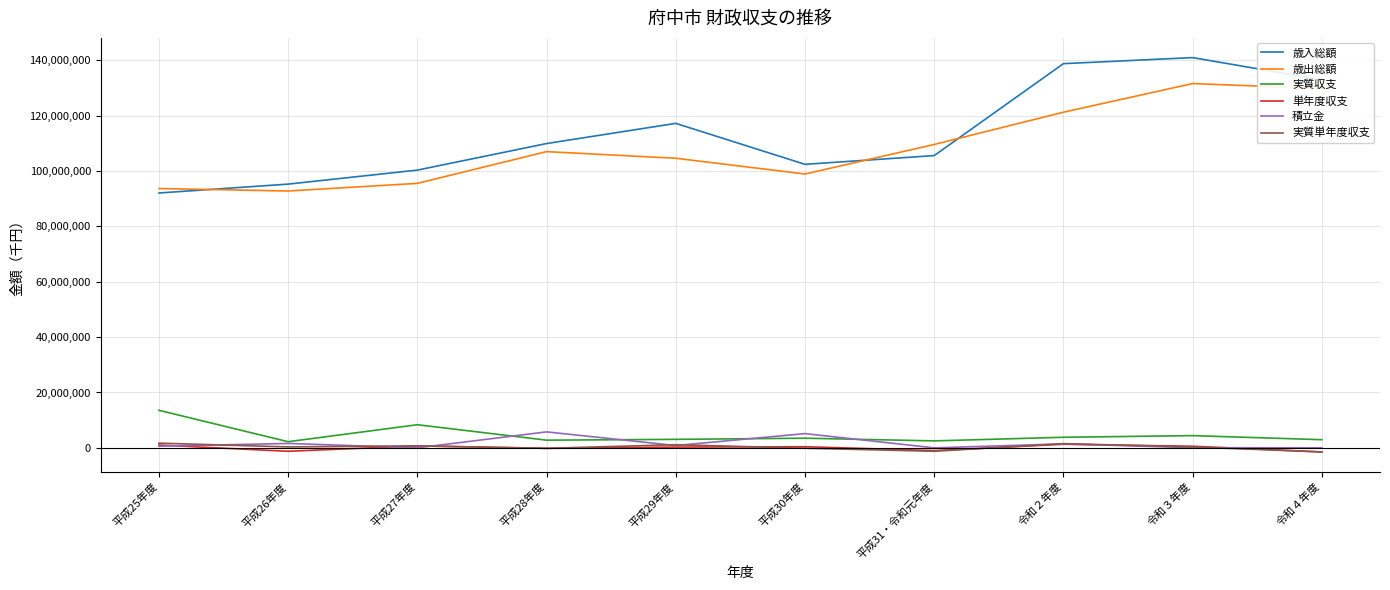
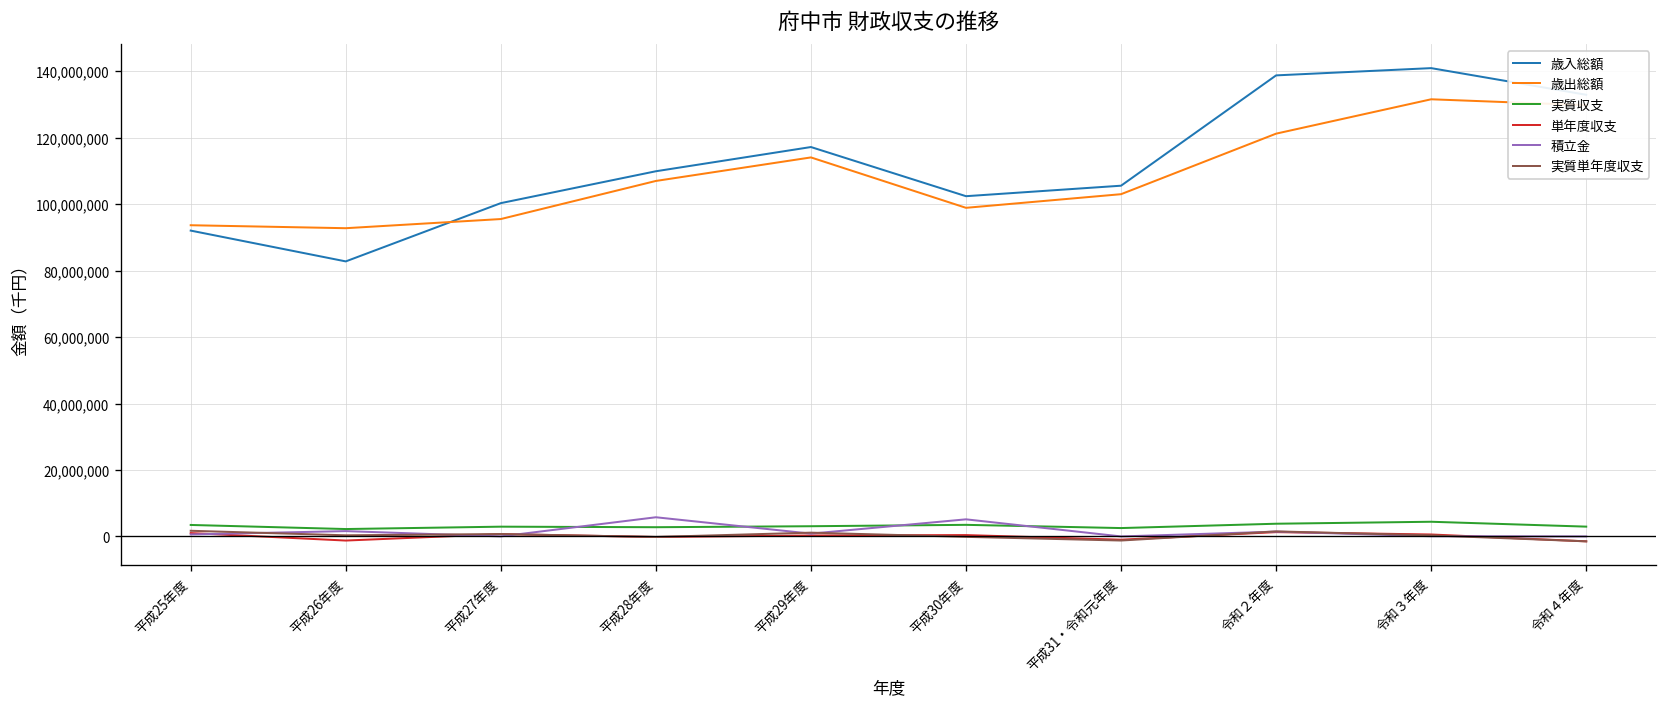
実質収支, 平成25年度: 14,000,000 -> 3,000,000
歳入総額, 平成26年度: 95,000,000 -> 83,000,000
実質収支, 平成27年度: 8,000,000 -> 3,000,000
歳出総額, 平成29年度: 105,000,000 -> 114,000,000
歳出総額, 平成31・令和元年度: 110,000,000 -> 103,000,000
